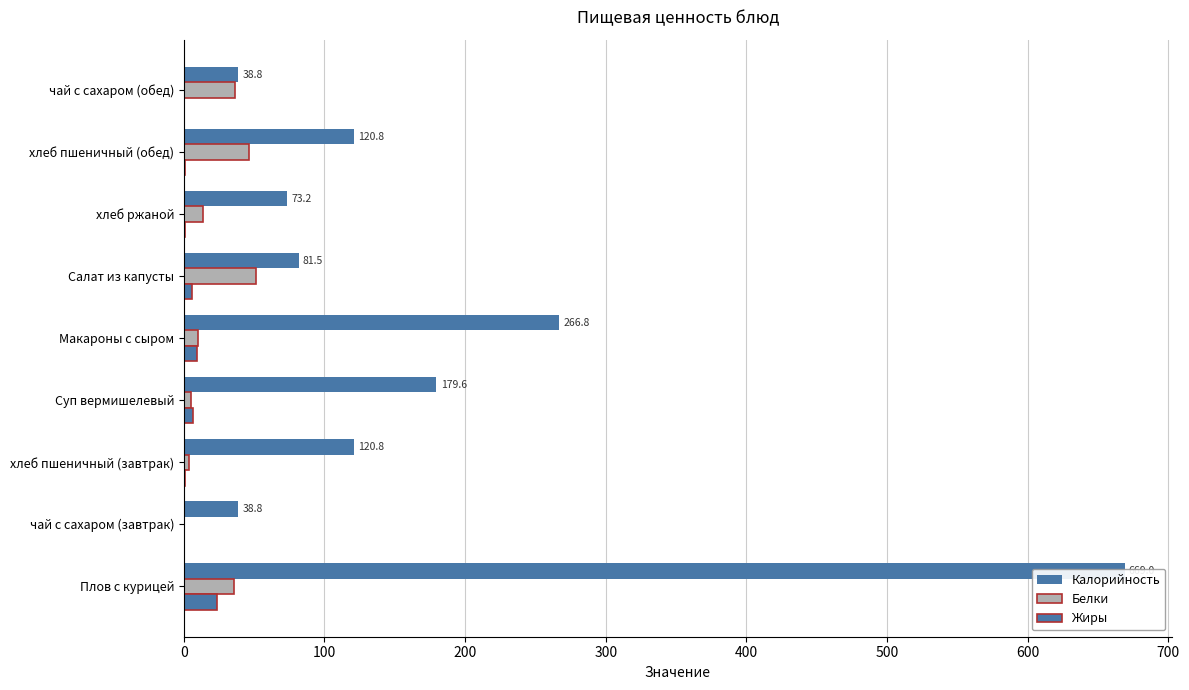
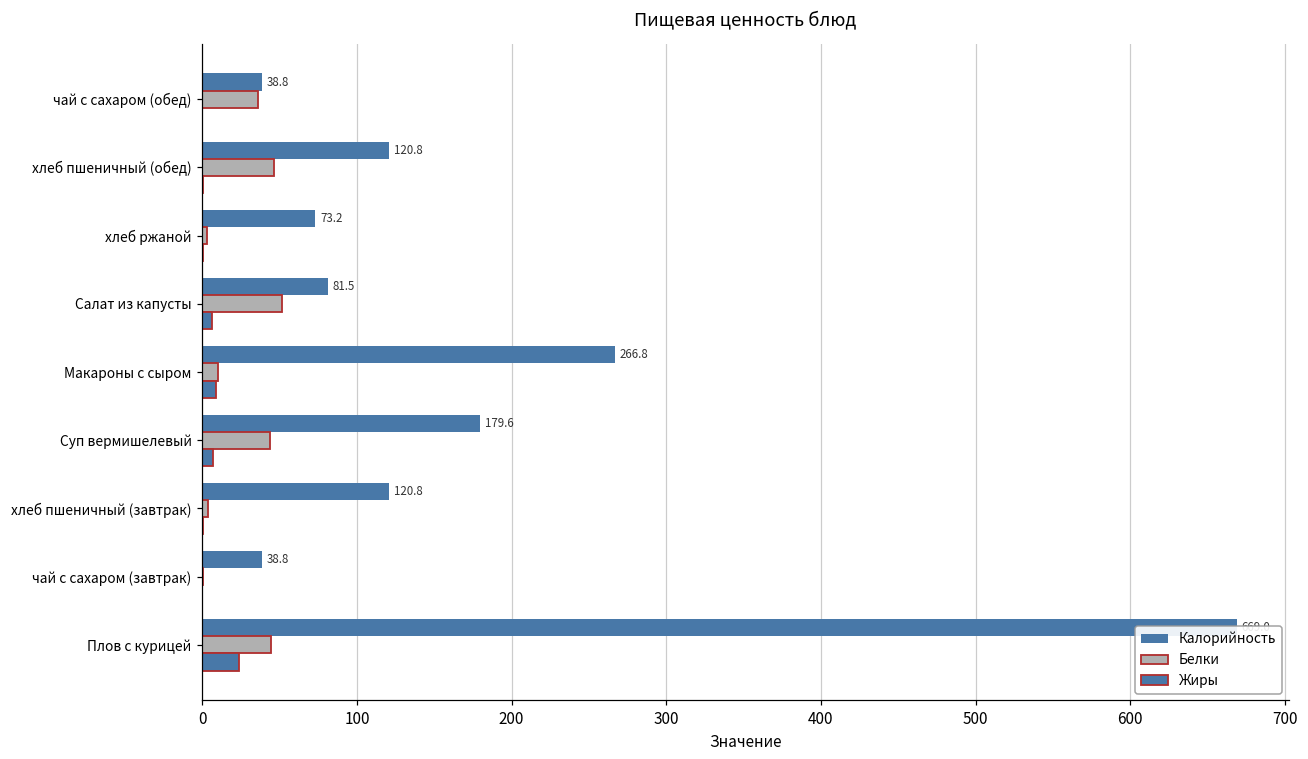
Белки, хлеб ржаной: 14 -> 3
Белки, Суп вермишелевый: 5 -> 44
Белки, Плов с курицей: 35 -> 44
